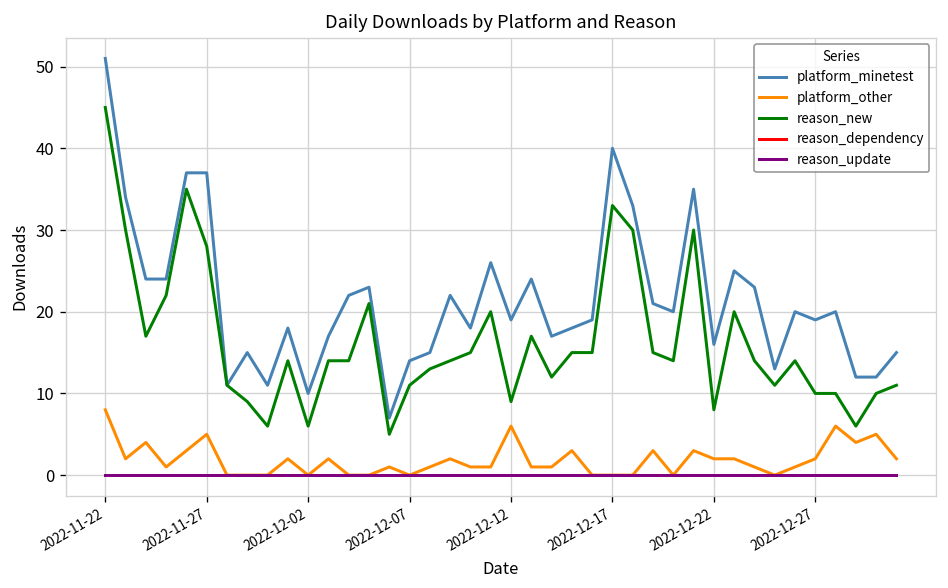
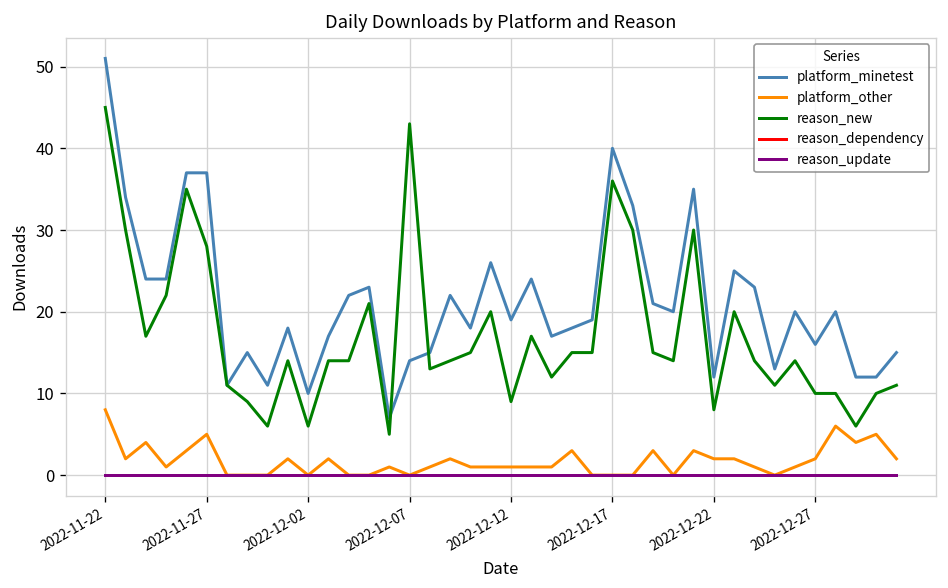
reason_new, 2022-12-07: 11 -> 43
platform_other, 2022-12-12: 6 -> 1
reason_new, 2022-12-17: 33 -> 36
platform_minetest, 2022-12-22: 16 -> 12
platform_minetest, 2022-12-27: 19 -> 16
